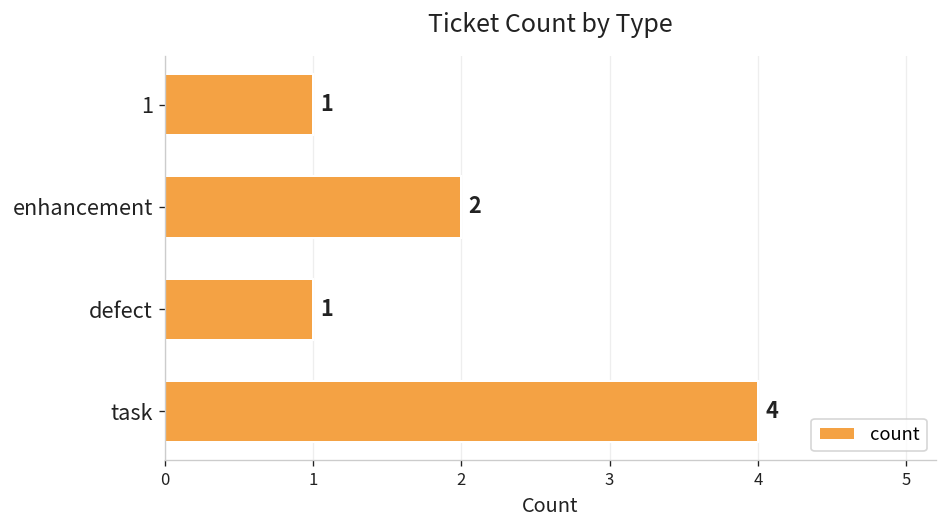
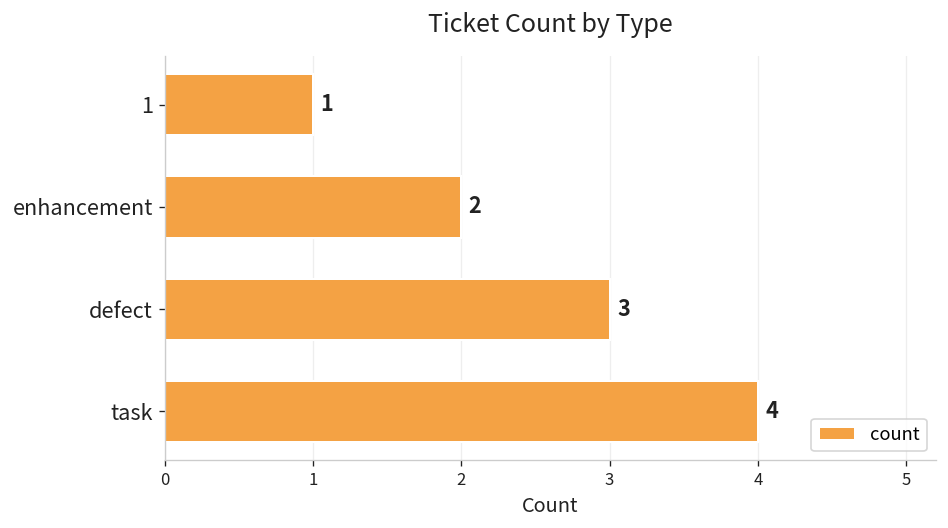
defect: 1 -> 3
